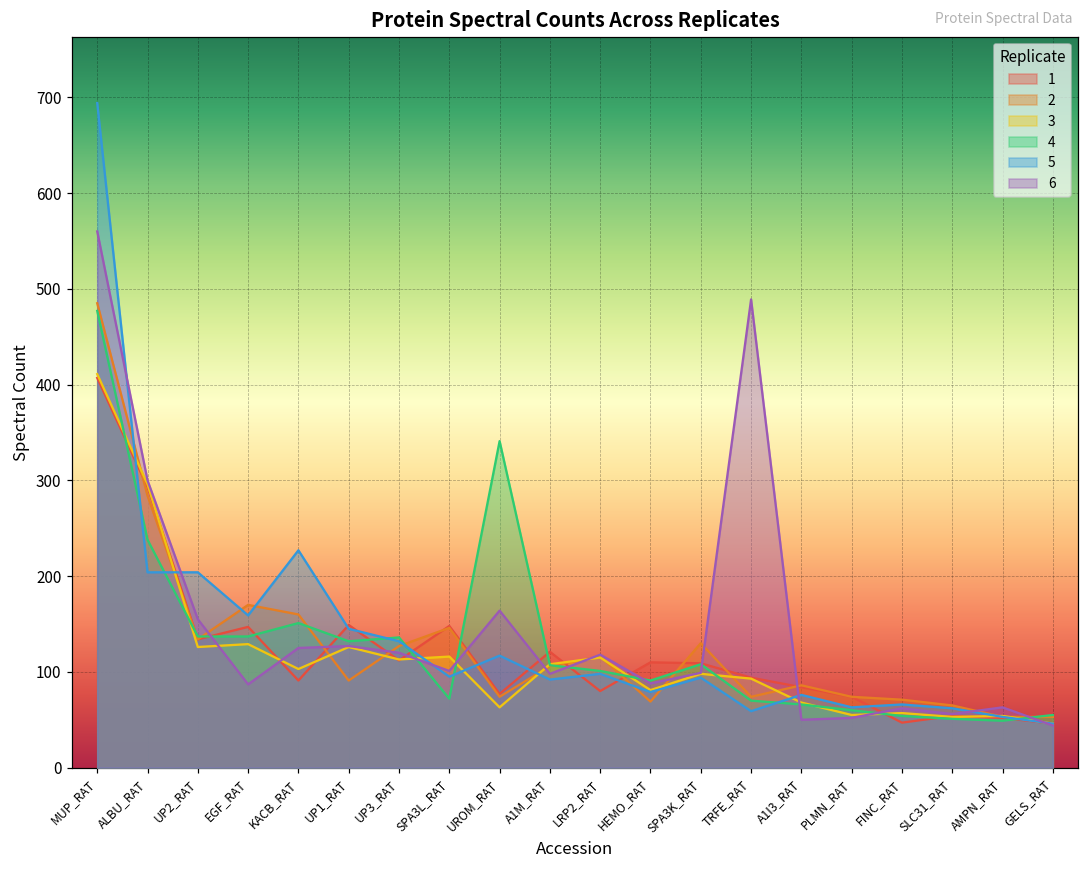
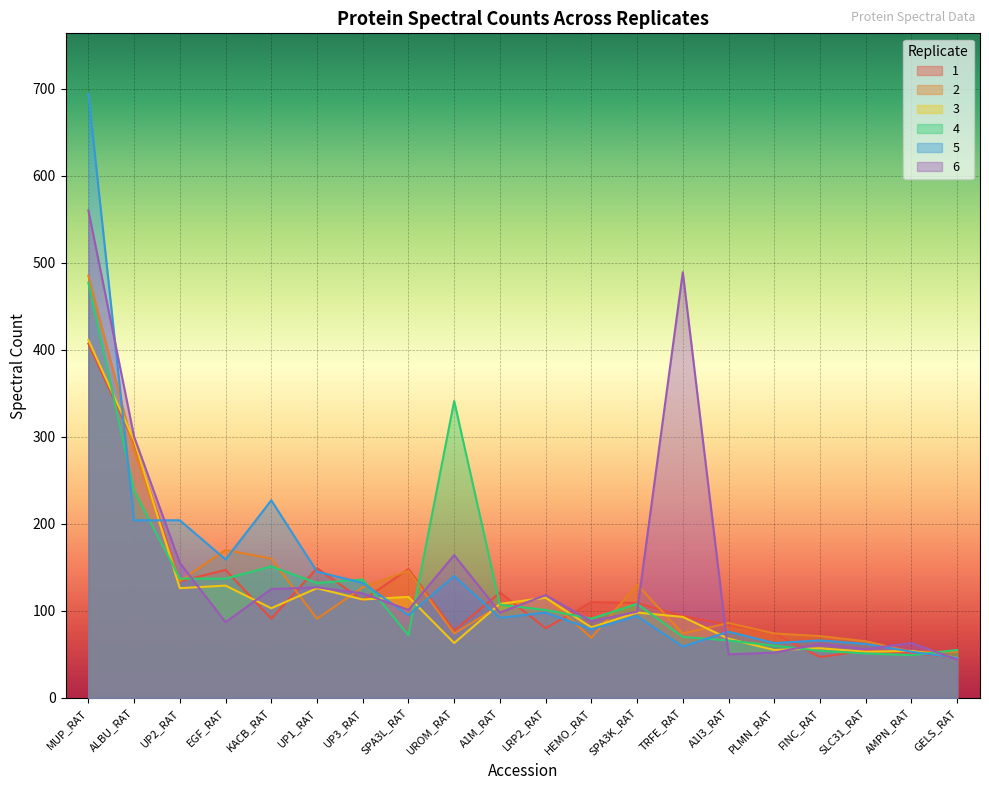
5, UROM_RAT: 120 -> 140
